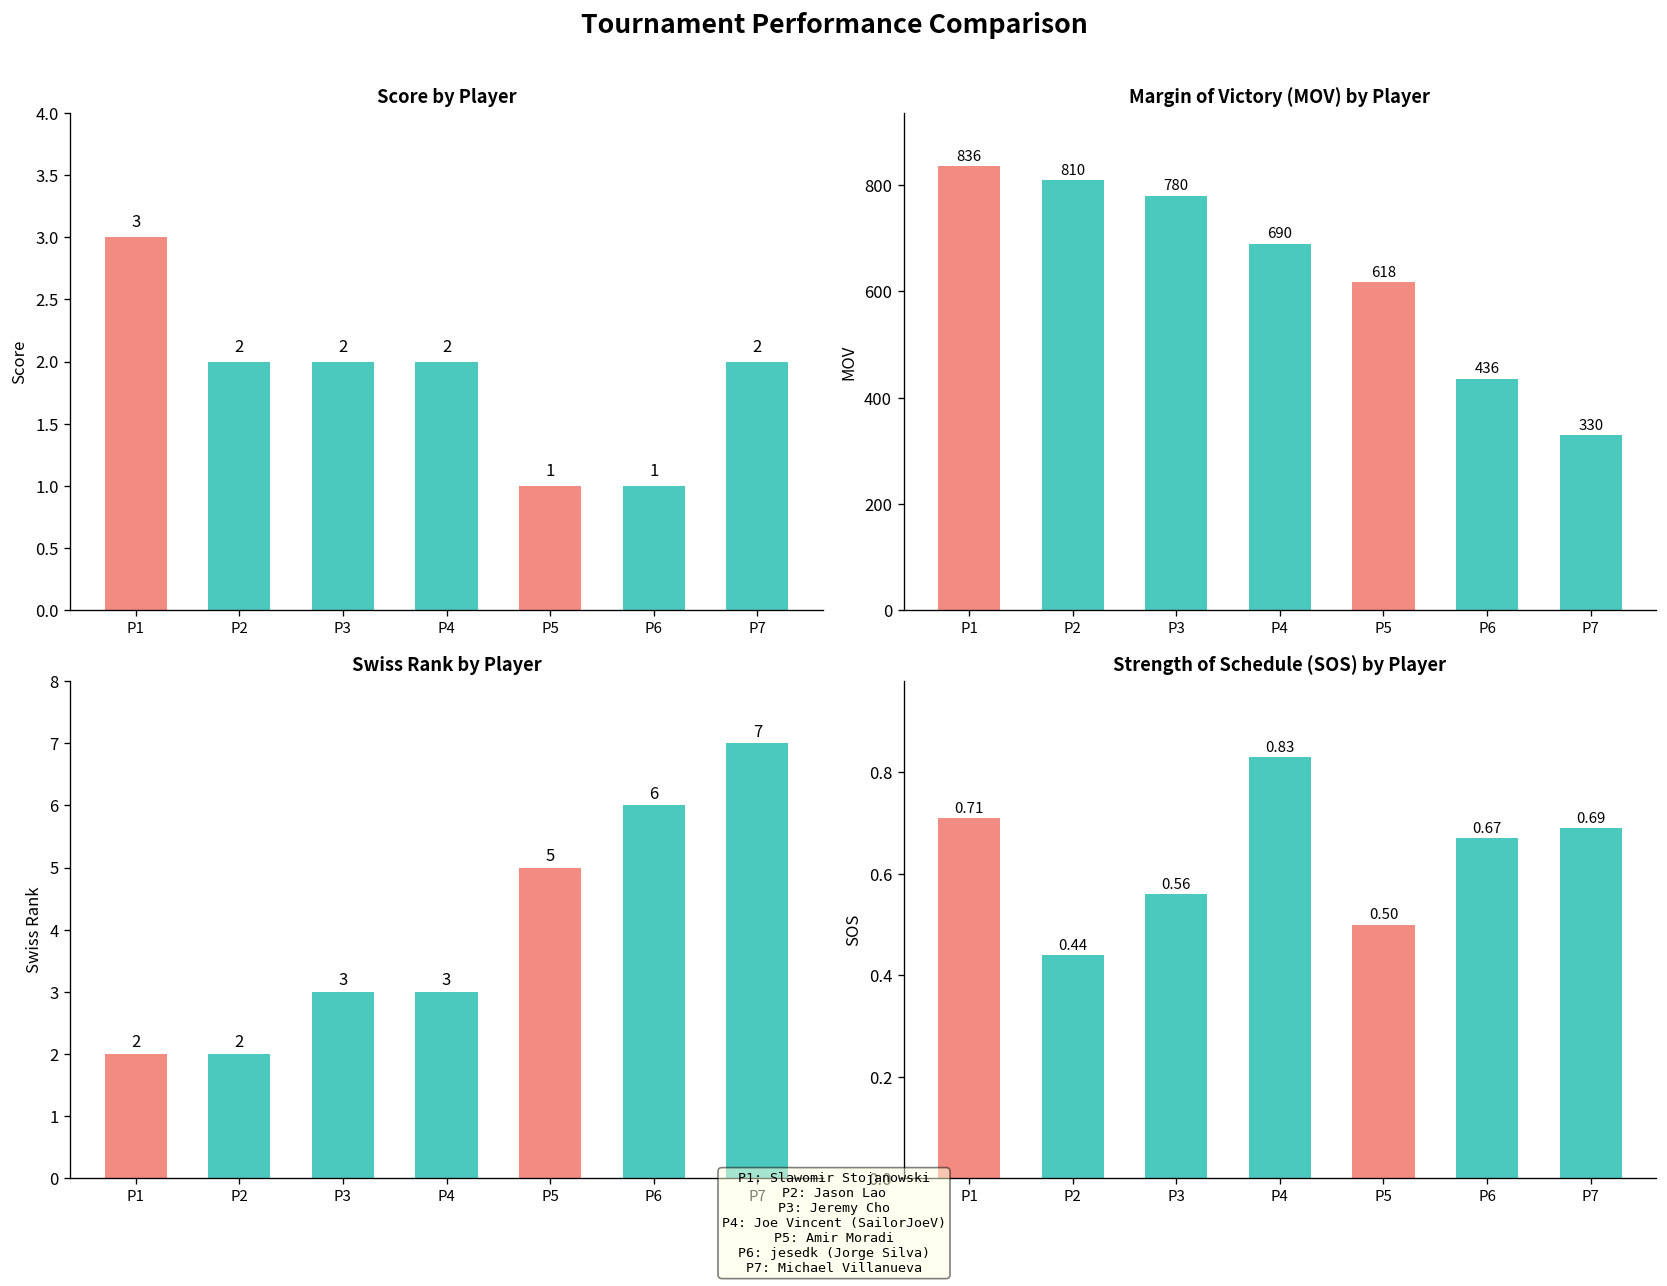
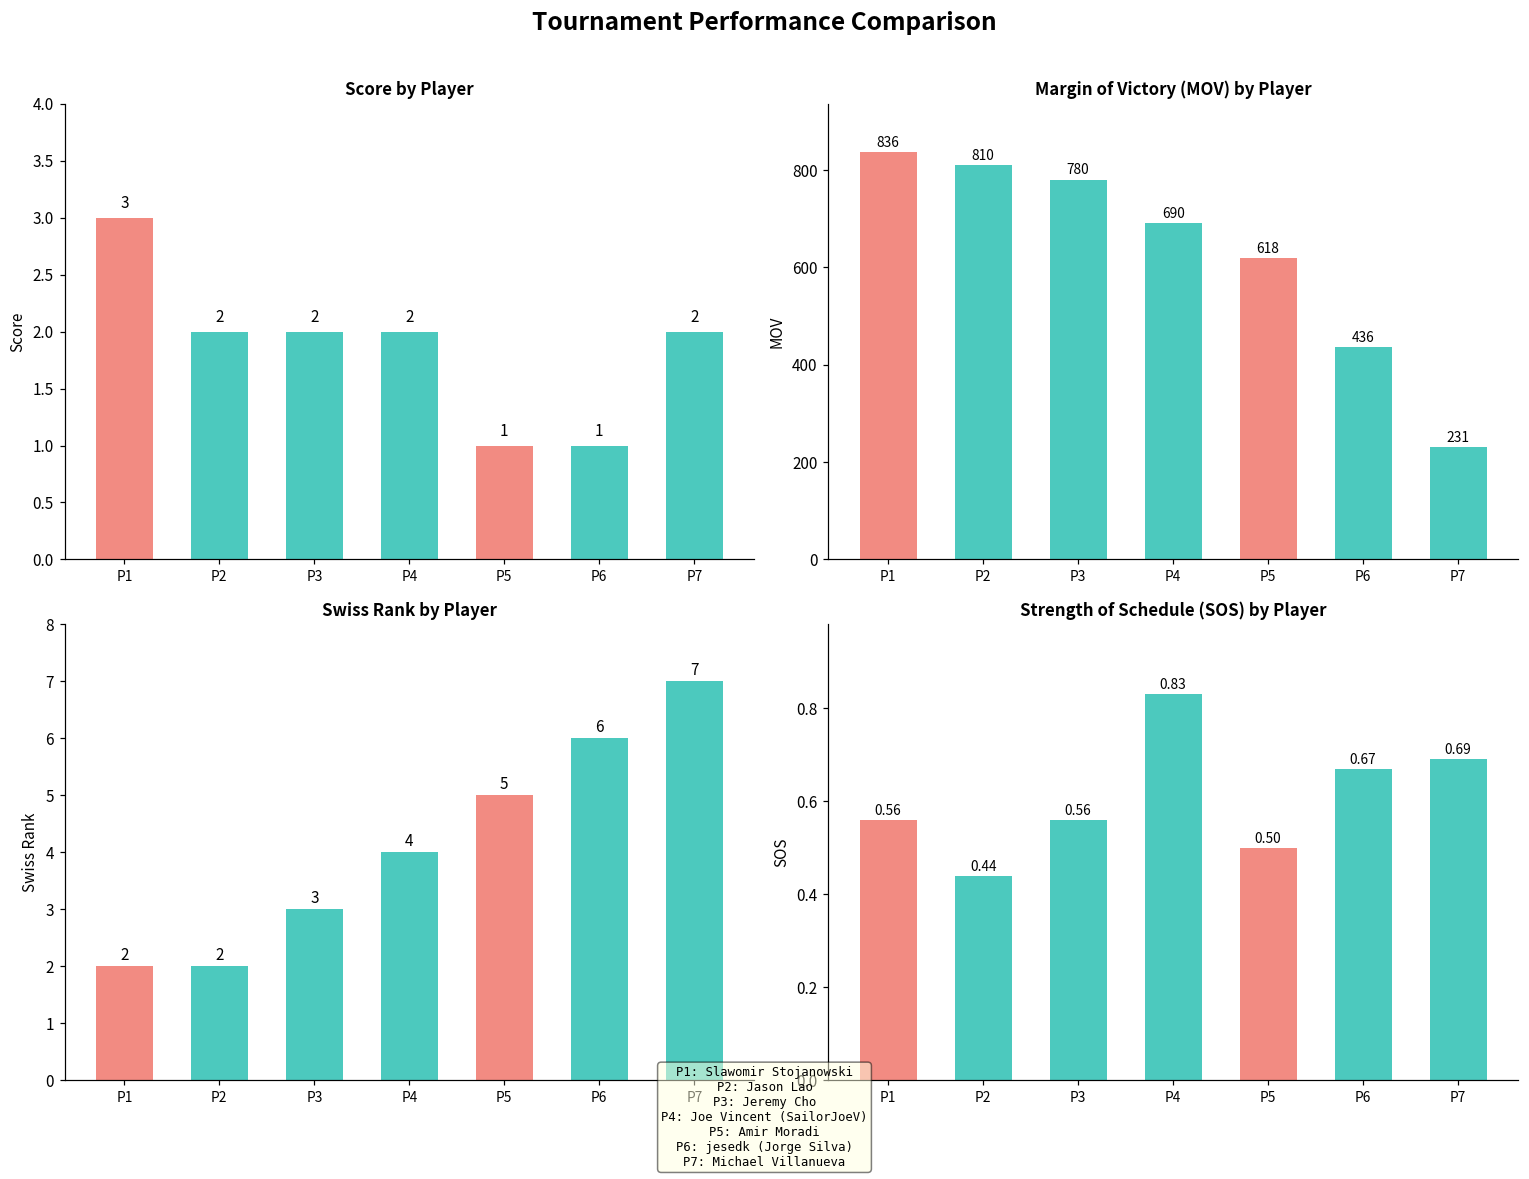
Margin of Victory (MOV) by Player, P7: 330 -> 231
Swiss Rank by Player, P4: 3 -> 4
Strength of Schedule (SOS) by Player, P1: 0.71 -> 0.56
